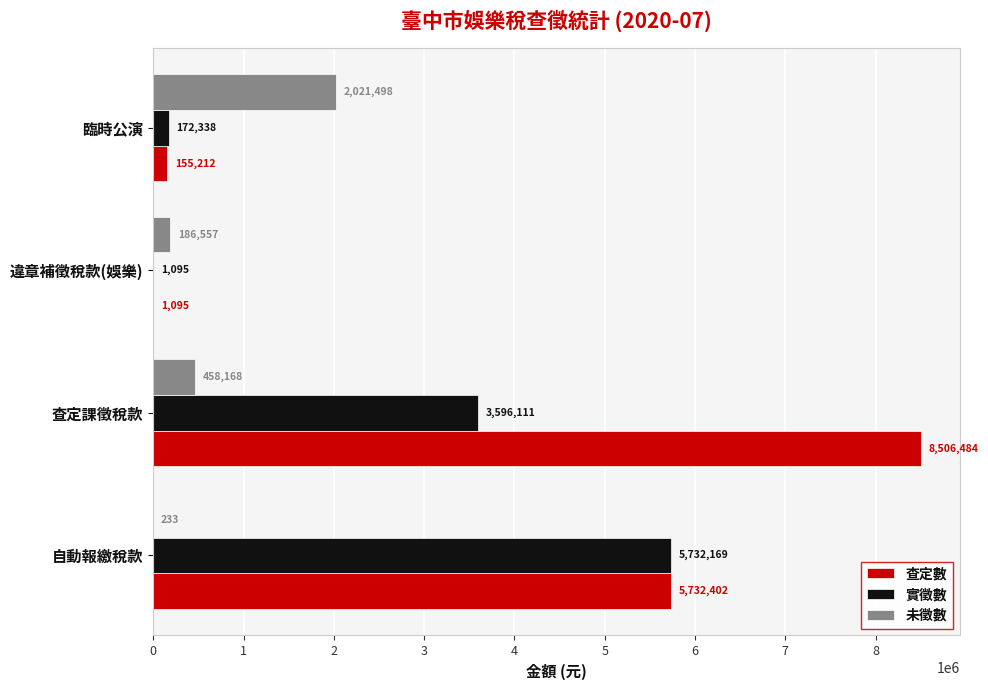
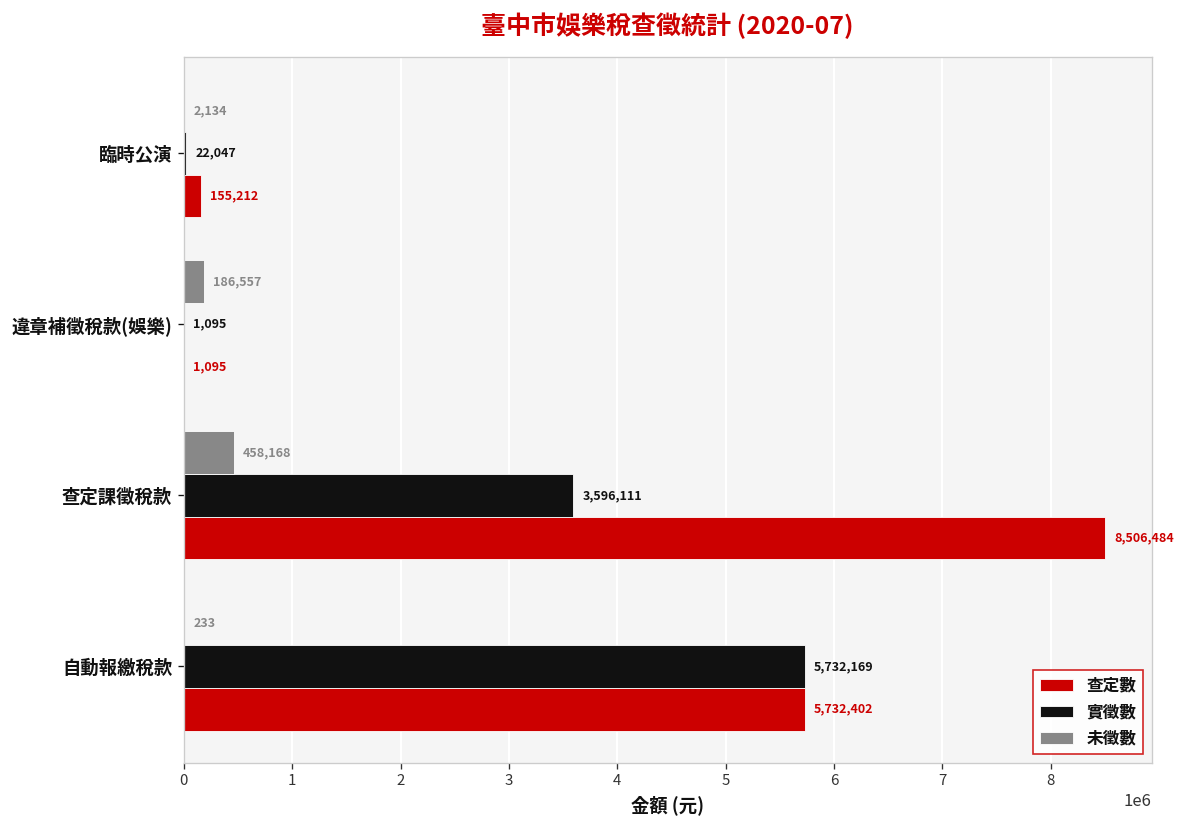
未徵數, 臨時公演: 2,021,498 -> 2,134
實徵數, 臨時公演: 172,338 -> 22,047
